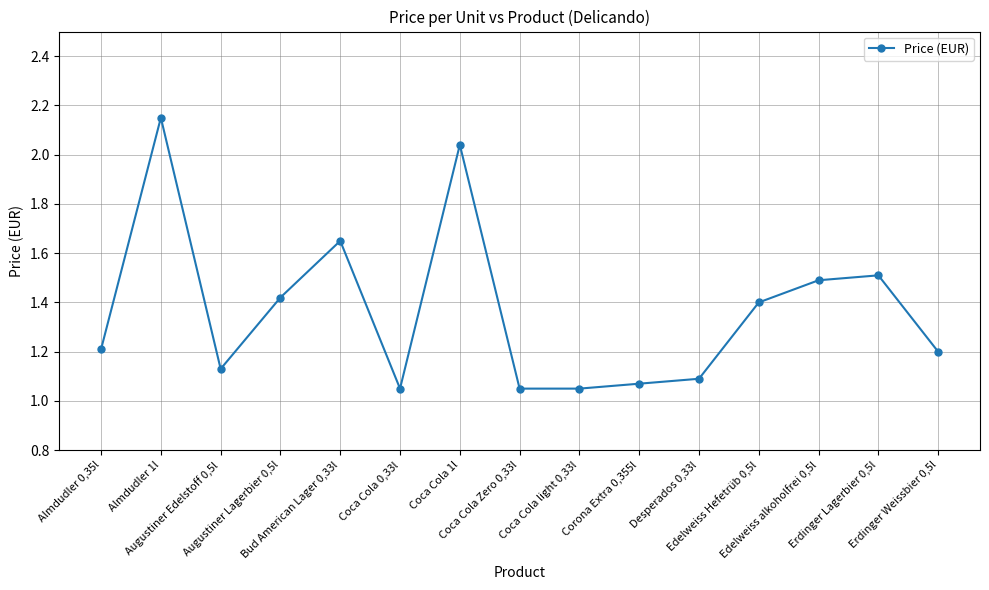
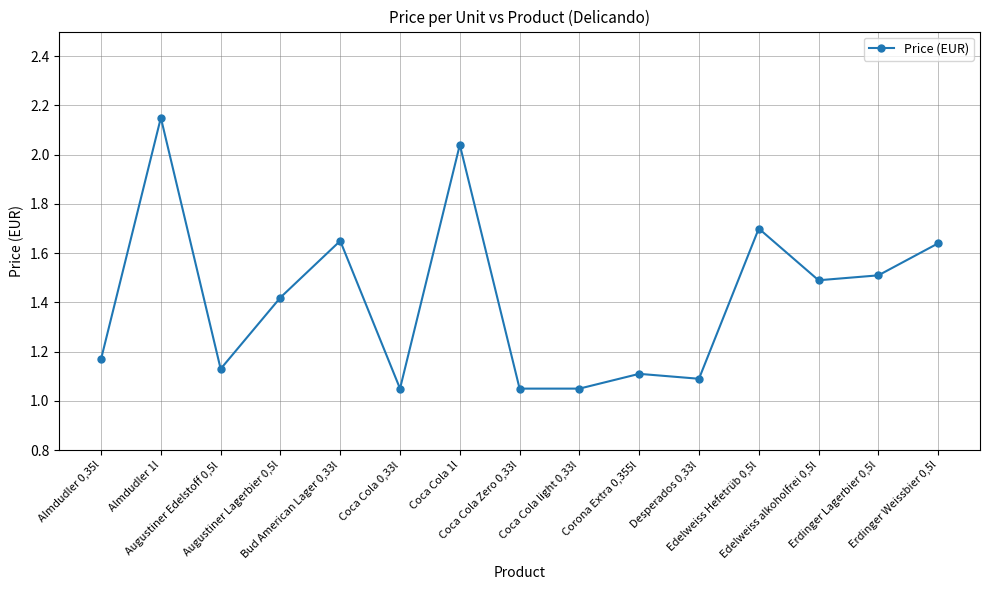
Almdudler 0,35l: 1.21 -> 1.17
Corona Extra 0,355l: 1.07 -> 1.11
Edelweiss Hefetrüb 0,5l: 1.4 -> 1.7
Erdinger Weissbier 0,5l: 1.20 -> 1.64
